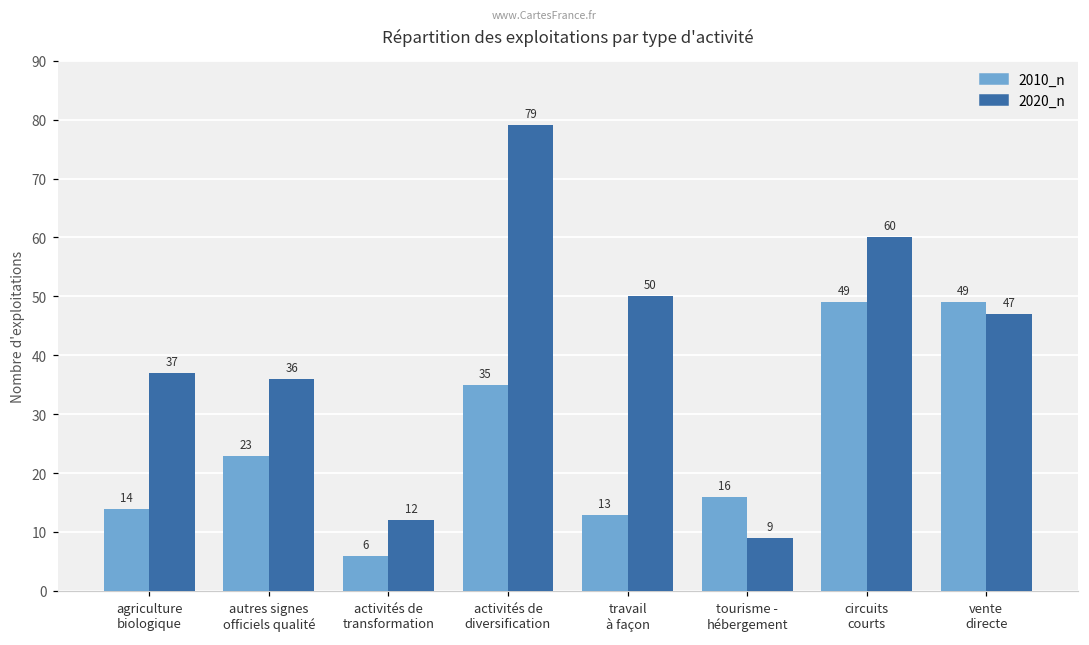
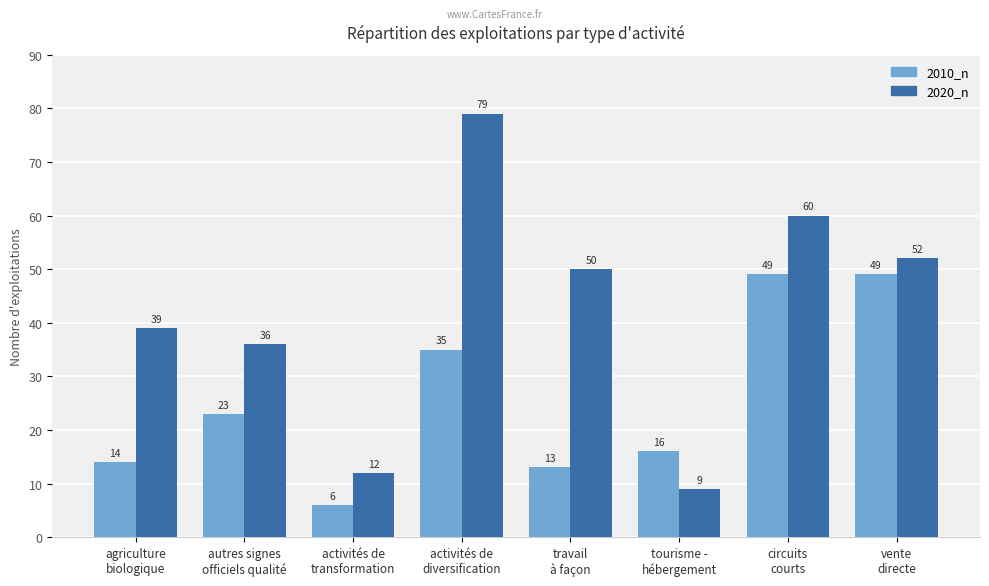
2020_n, agriculture biologique: 37 -> 39
2020_n, vente directe: 47 -> 52
